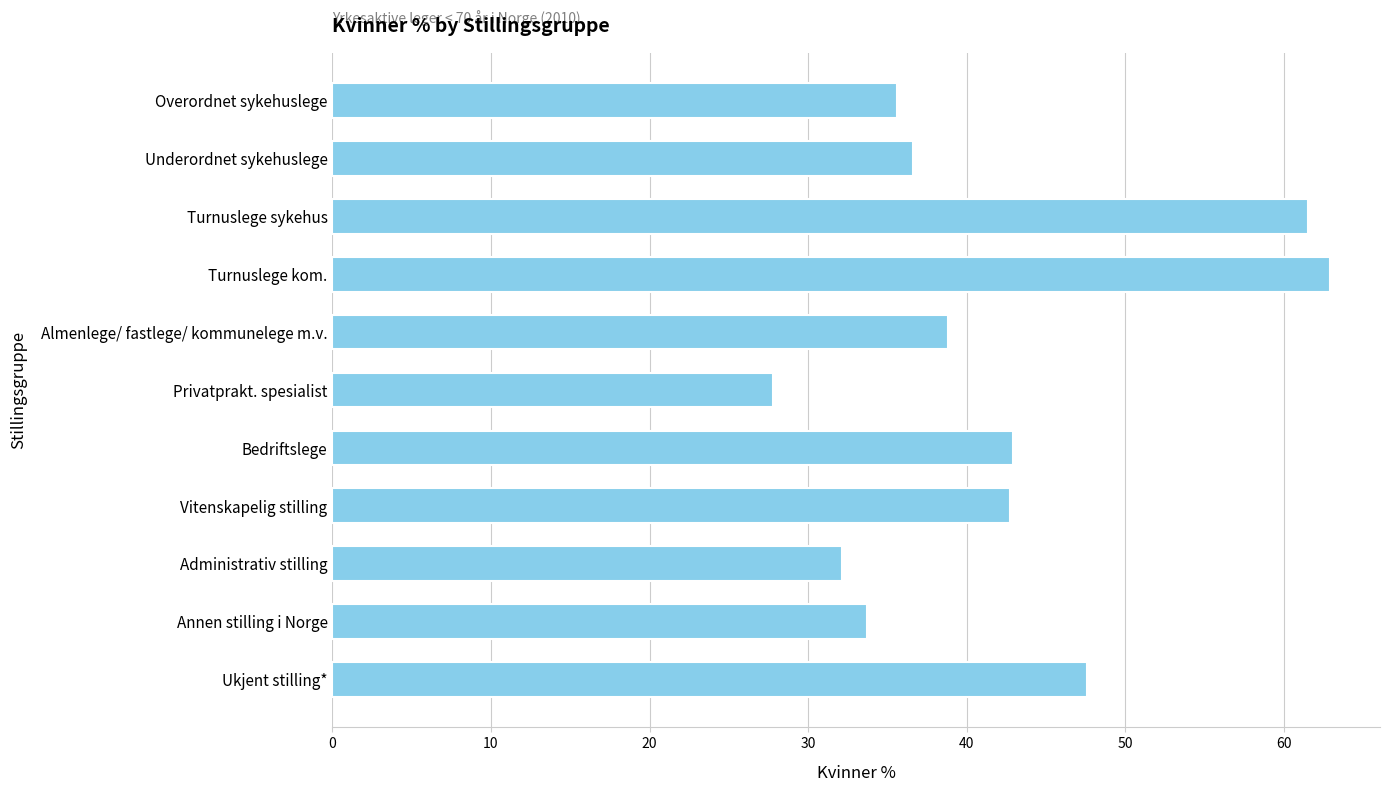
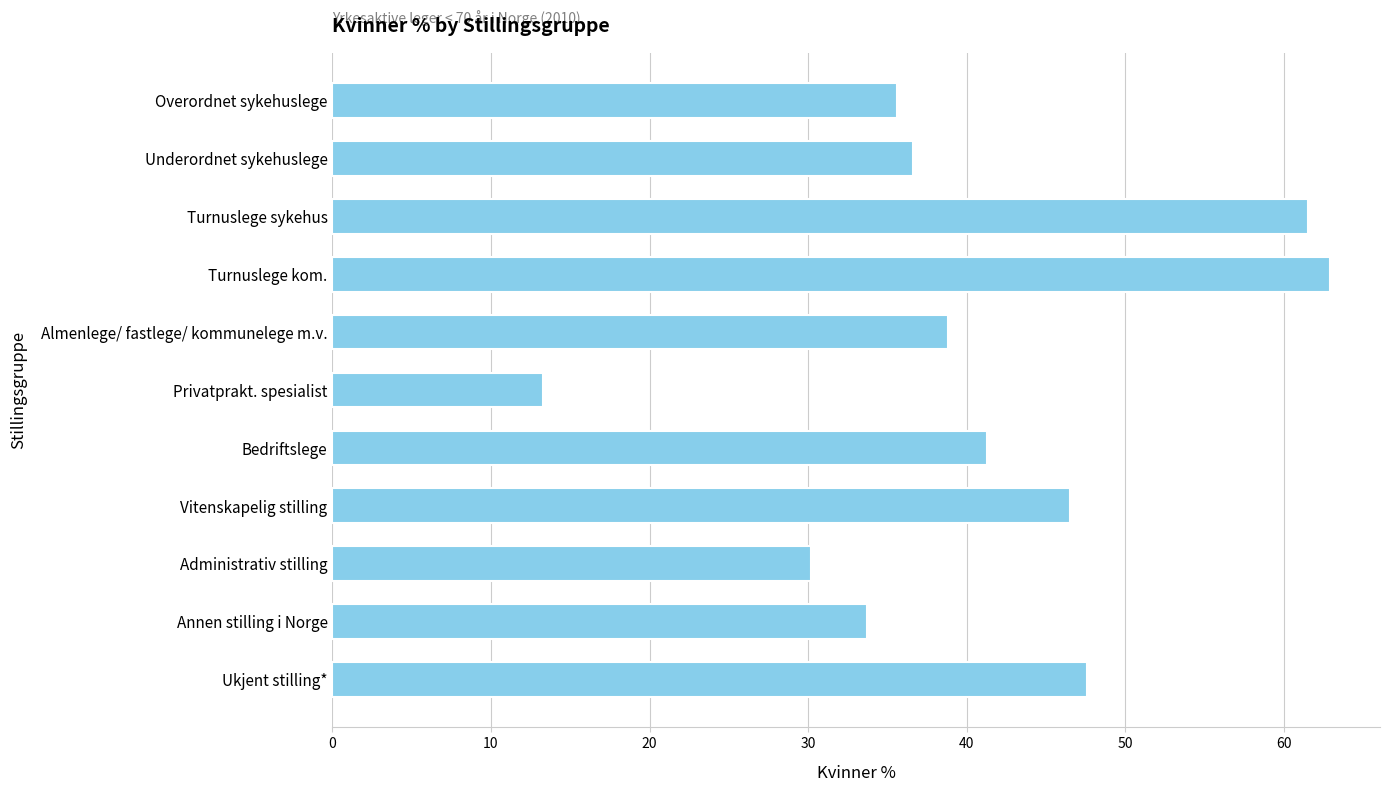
Privatprakt. spesialist: 27.8 -> 13.3
Bedriftslege: 42.9 -> 41.3
Vitenskapelig stilling: 42.7 -> 46.5
Administrativ stilling: 32.1 -> 30.2
